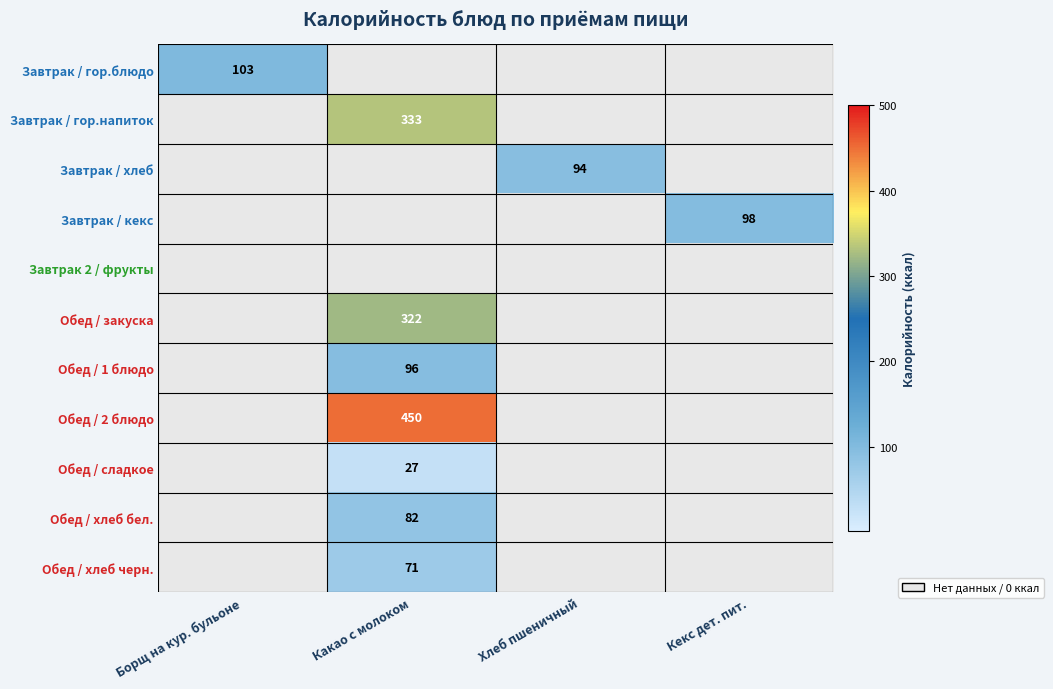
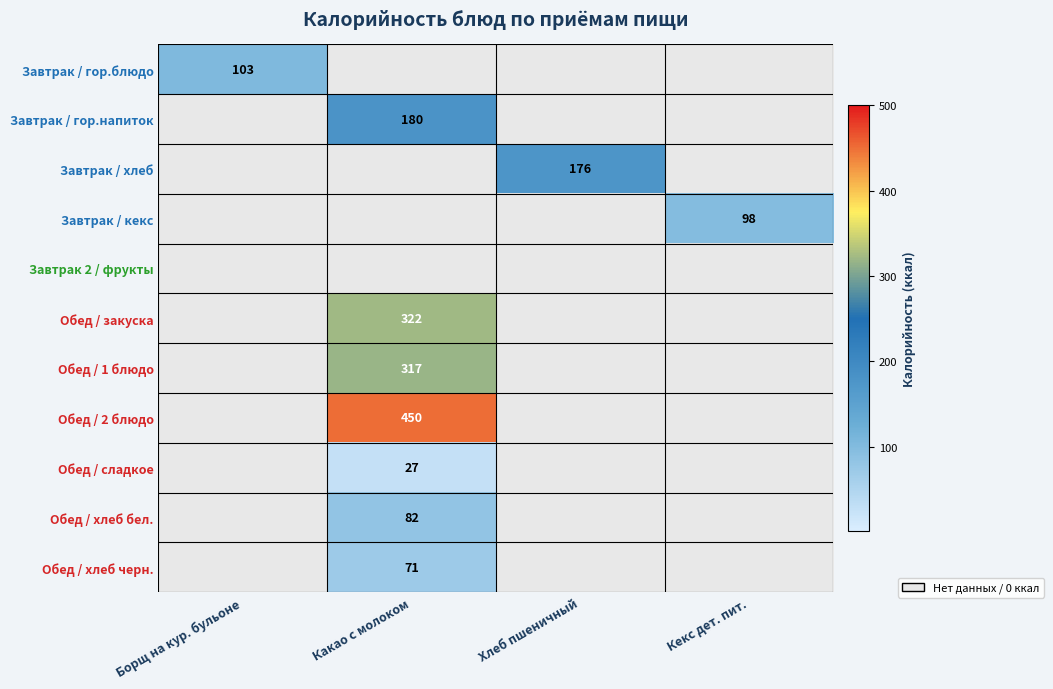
Завтрак / гор.напиток, Какао с молоком: 333 -> 180
Завтрак / хлеб, Хлеб пшеничный: 94 -> 176
Обед / 1 блюдо, Какао с молоком: 96 -> 317
